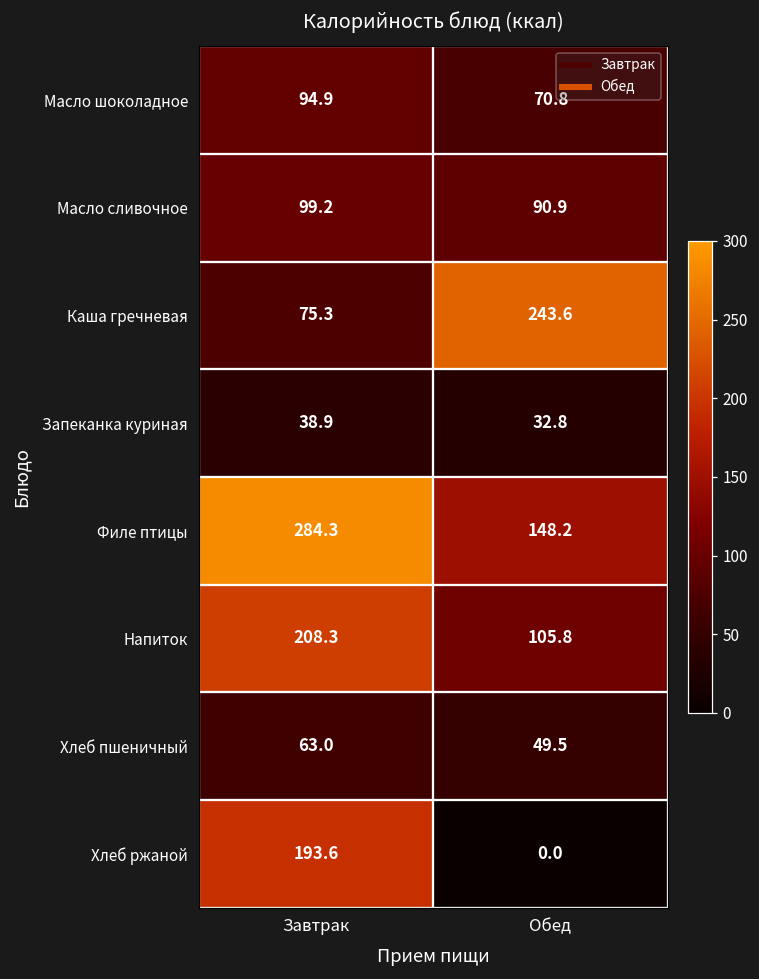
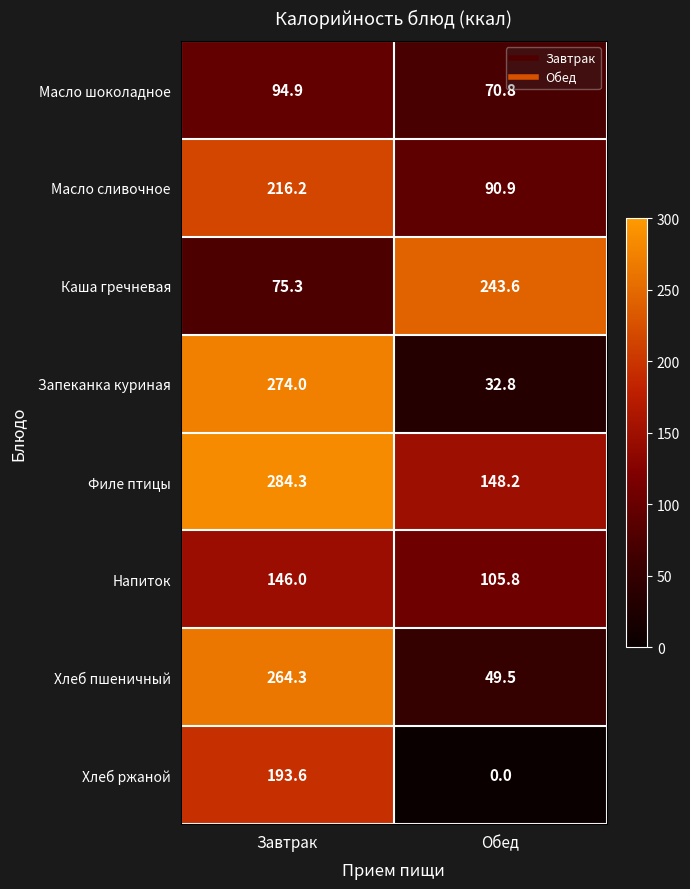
Масло сливочное, Завтрак: 99.2 -> 216.2
Запеканка куриная, Завтрак: 38.9 -> 274.0
Напиток, Завтрак: 208.3 -> 146.0
Хлеб пшеничный, Завтрак: 63.0 -> 264.3
